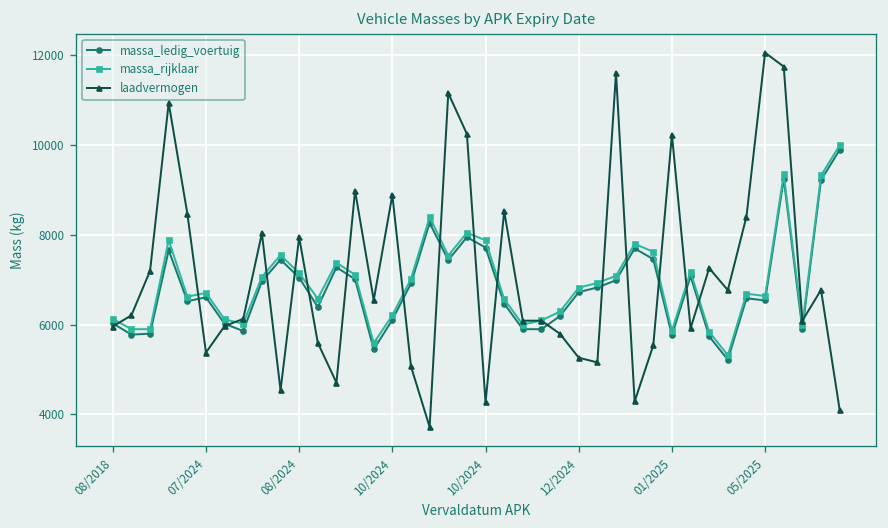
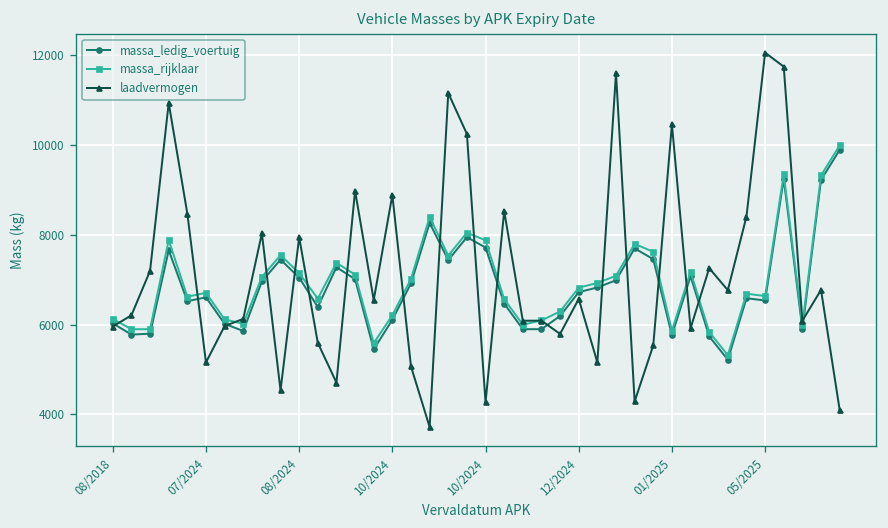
laadvermogen, 07/2024: 5400 -> 5200
laadvermogen, 12/2024: 5300 -> 6600
laadvermogen, 01/2025: 10200 -> 10500
